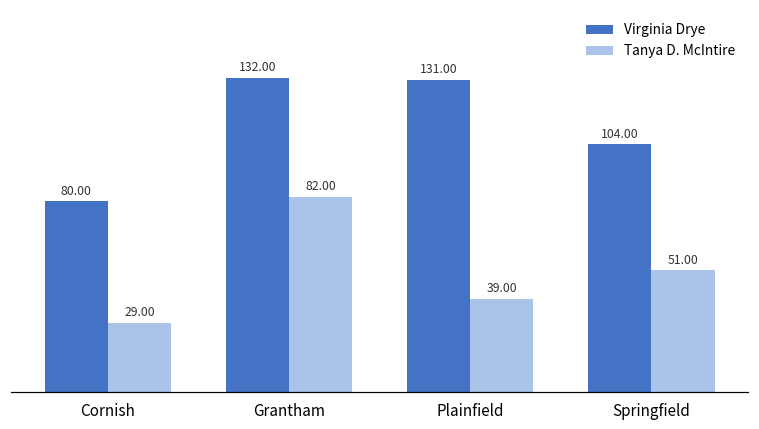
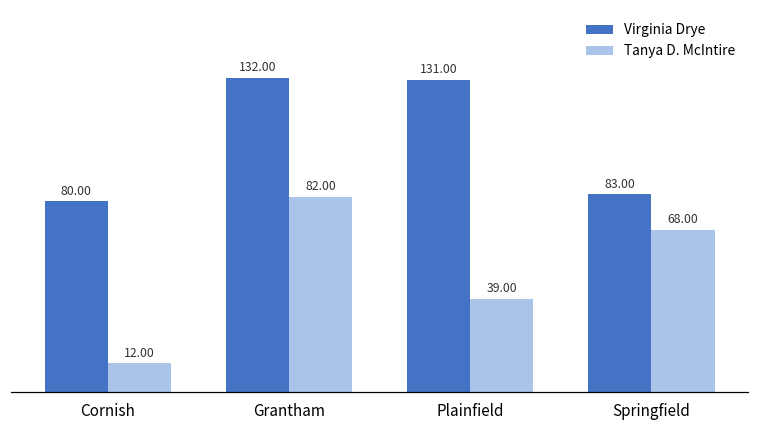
Tanya D. McIntire, Cornish: 29.00 -> 12.00
Virginia Drye, Springfield: 104.00 -> 83.00
Tanya D. McIntire, Springfield: 51.00 -> 68.00
